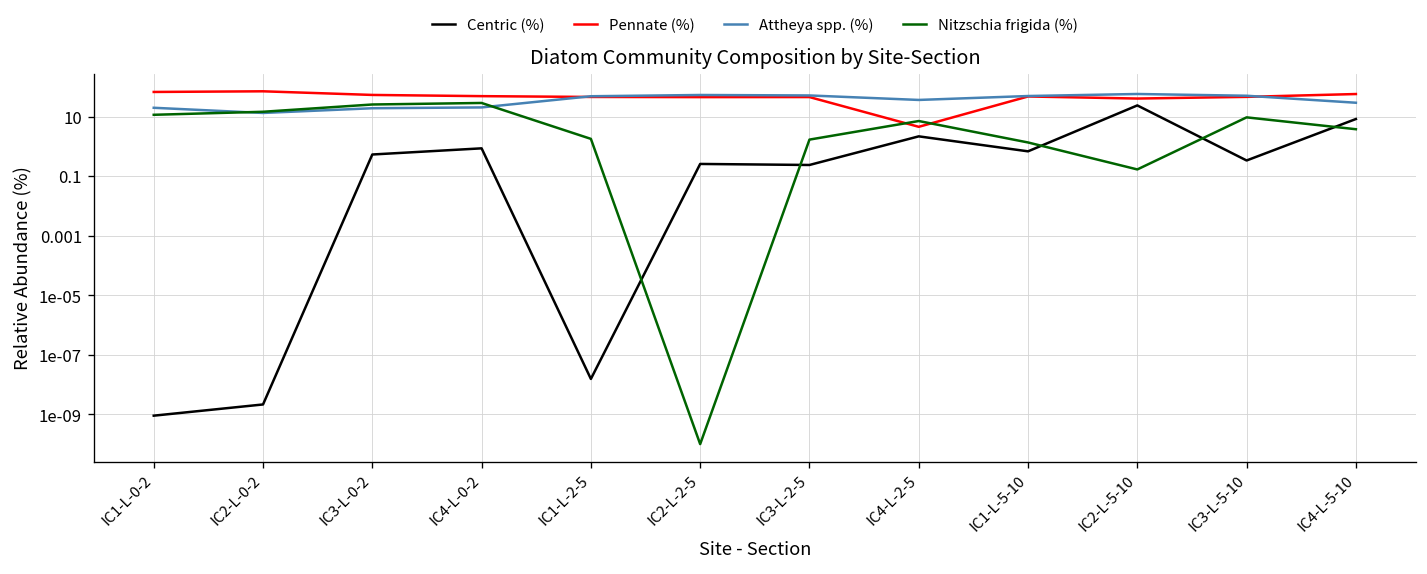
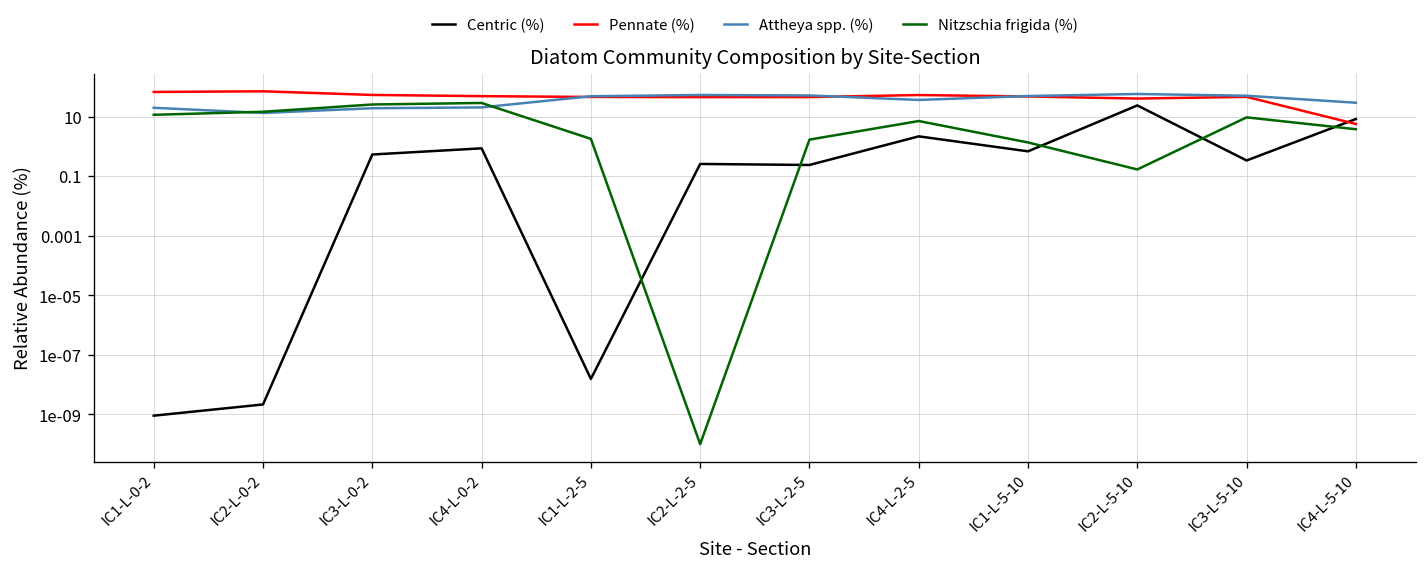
Pennate (%), IC4-L-2-5: 5 -> 50
Pennate (%), IC4-L-5-10: 60 -> 6
